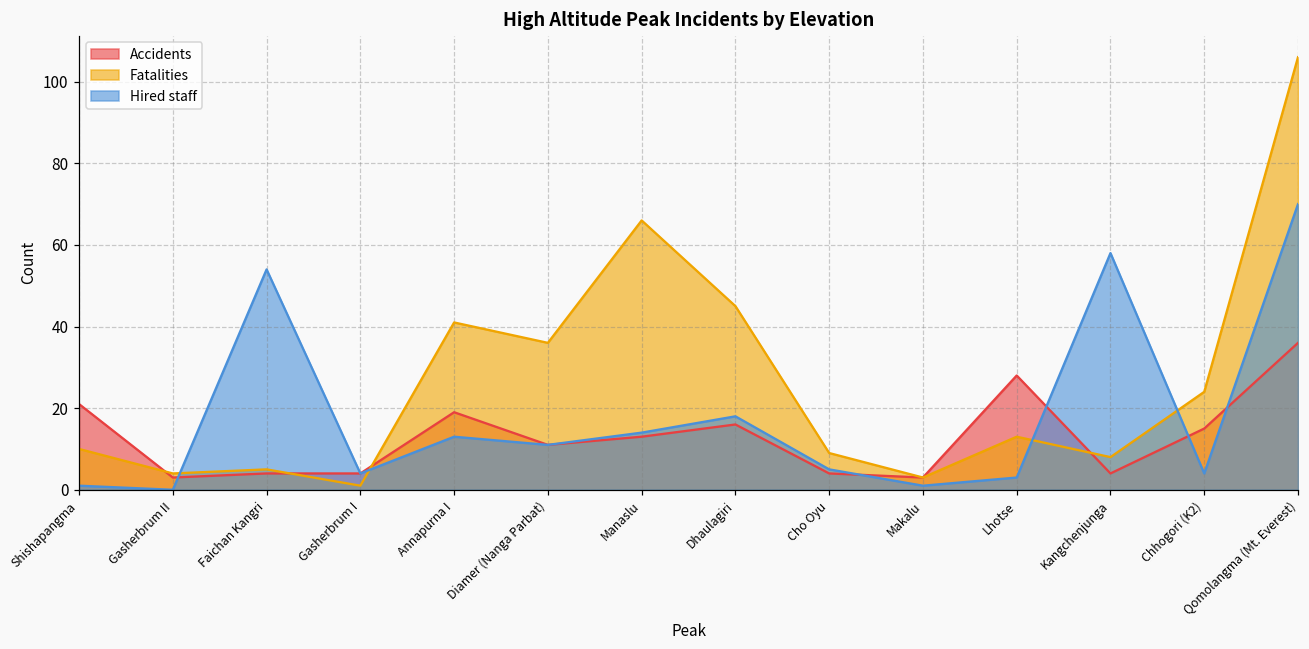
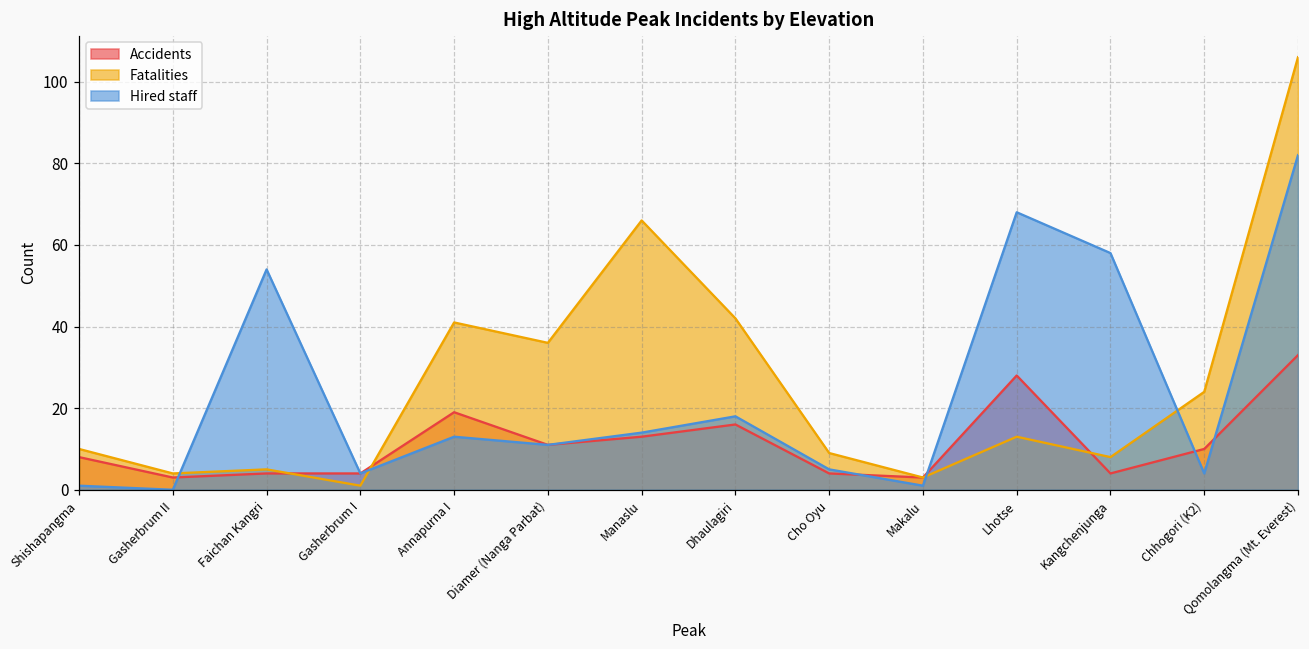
Accidents, Shishapangma: 21 -> 8
Fatalities, Dhaulagiri: 45 -> 42
Hired staff, Lhotse: 3 -> 68
Accidents, Chhogori (K2): 15 -> 10
Accidents, Qomolangma (Mt. Everest): 36 -> 33
Hired staff, Qomolangma (Mt. Everest): 70 -> 82
